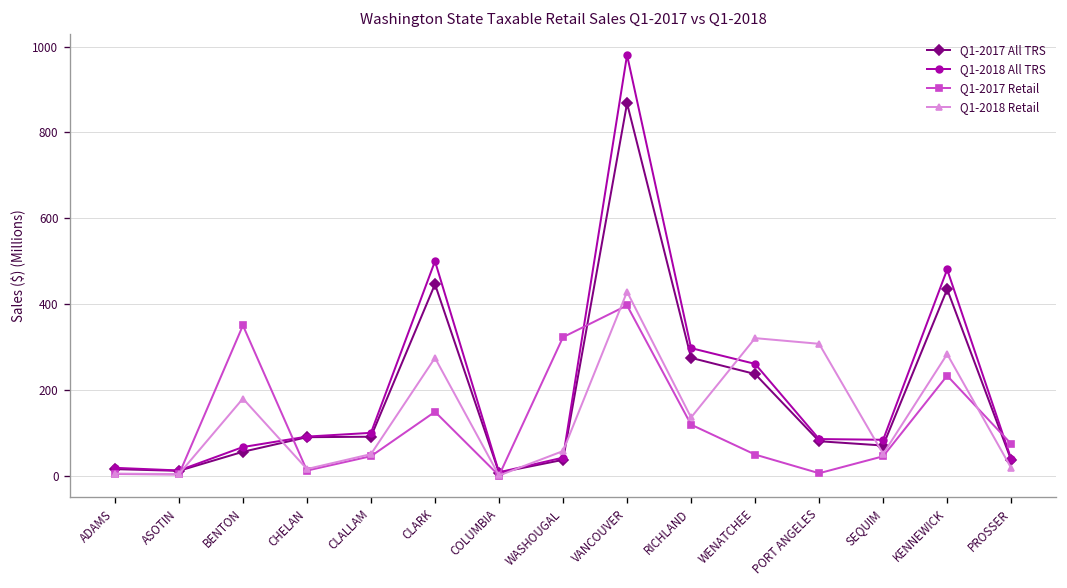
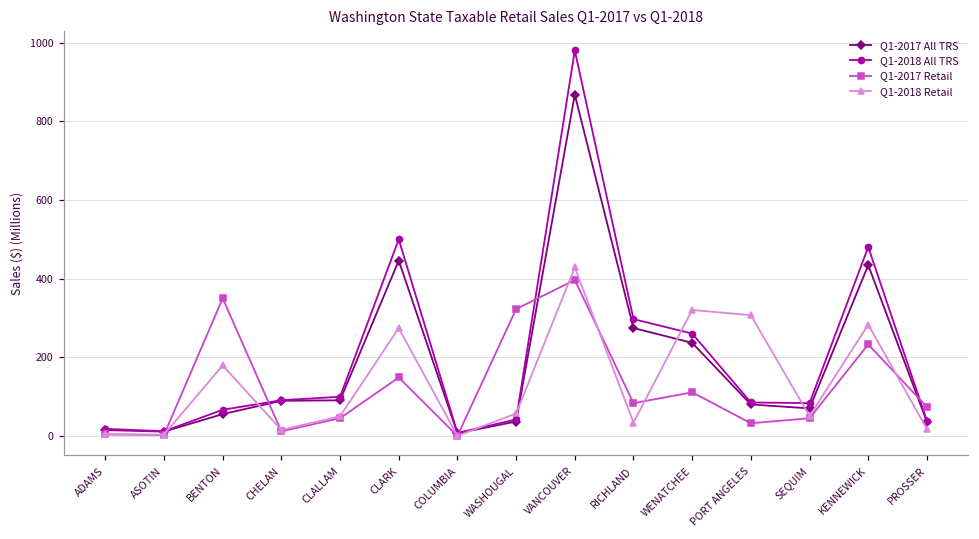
Q1-2017 Retail, RICHLAND: 120 -> 80
Q1-2018 Retail, RICHLAND: 140 -> 30
Q1-2017 Retail, WENATCHEE: 50 -> 110
Q1-2017 Retail, PORT ANGELES: 10 -> 30
